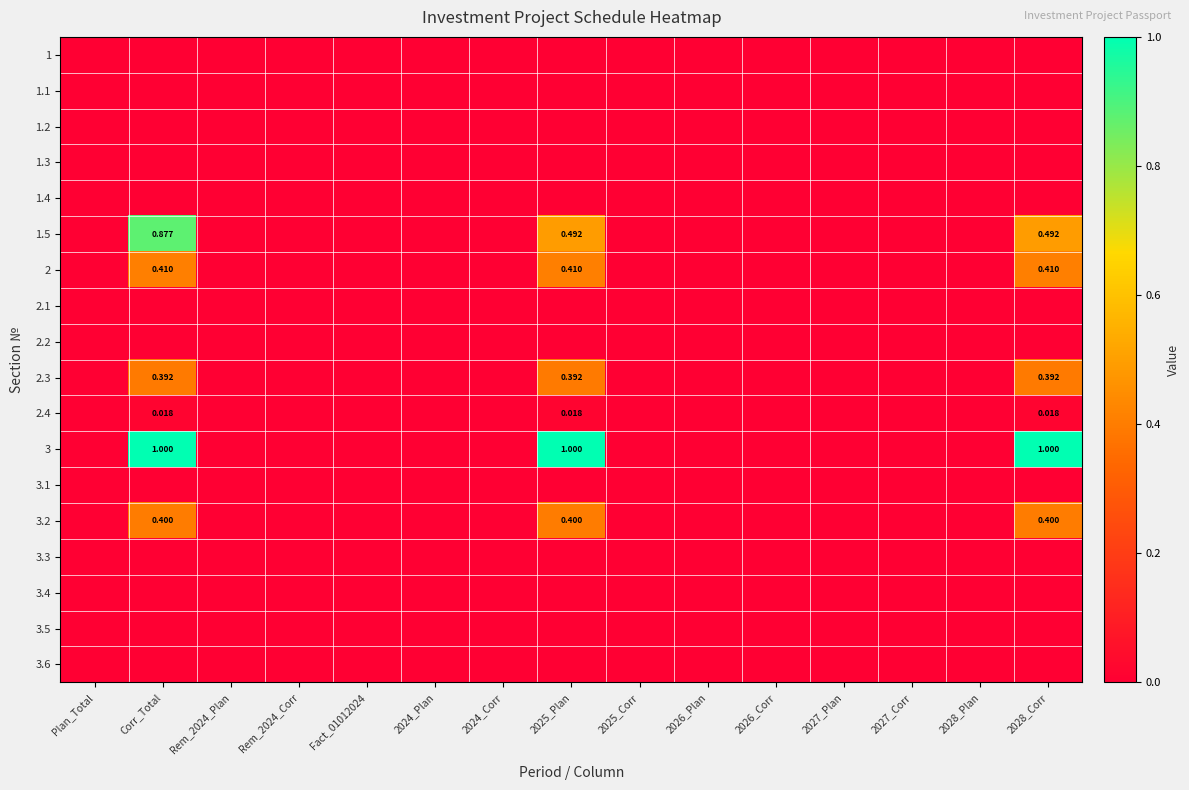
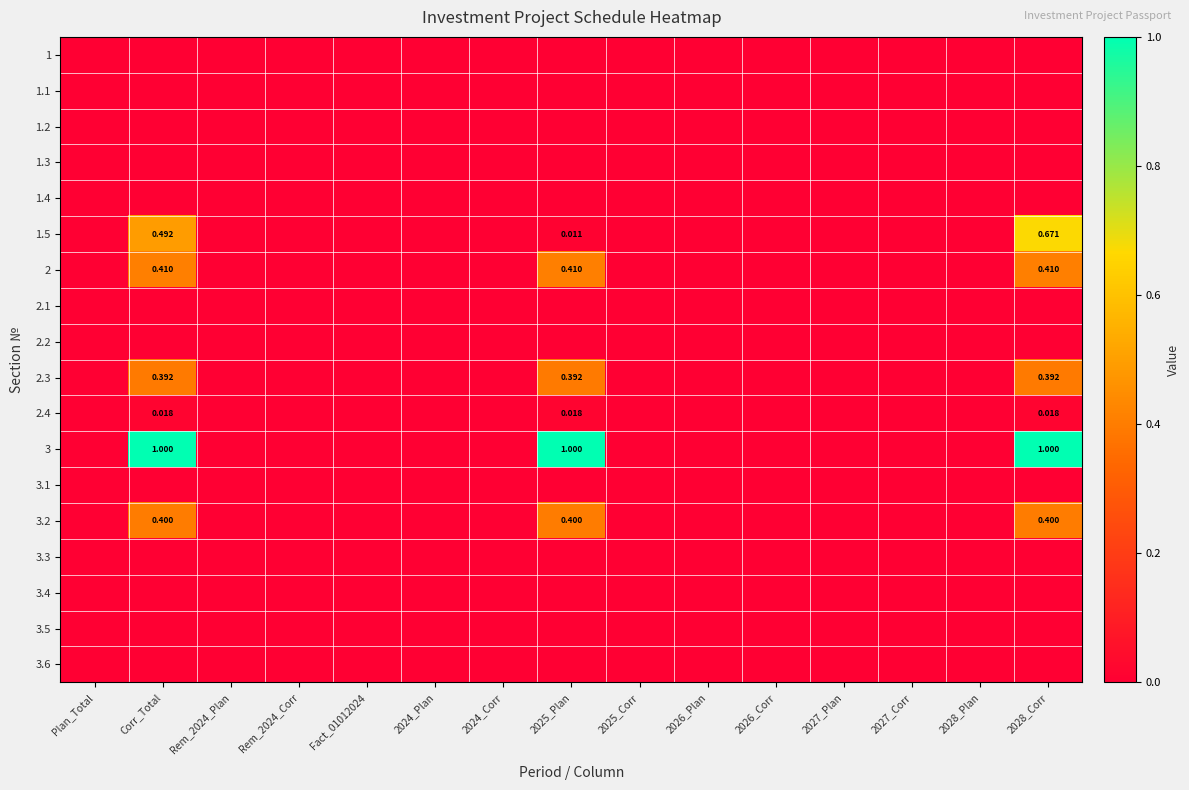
1.5, Corr_Total: 0.877 -> 0.492
1.5, 2025_Plan: 0.492 -> 0.011
1.5, 2028_Corr: 0.492 -> 0.671
